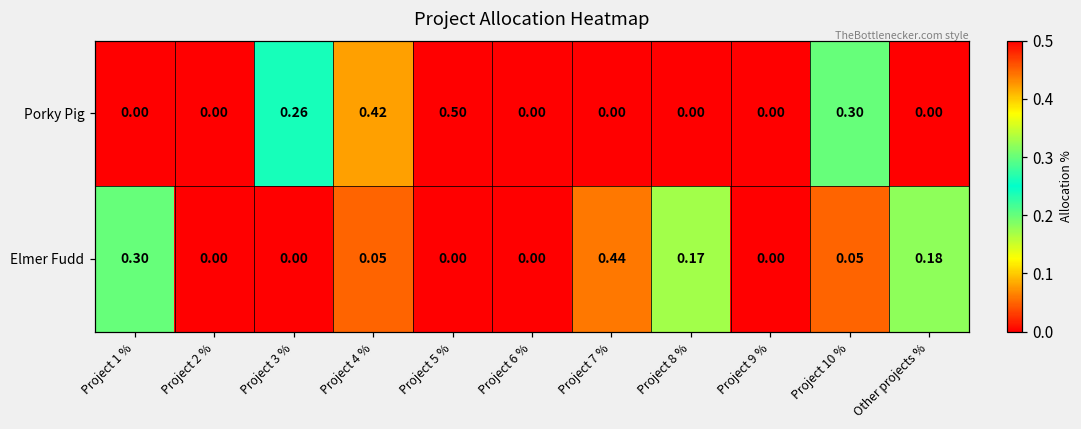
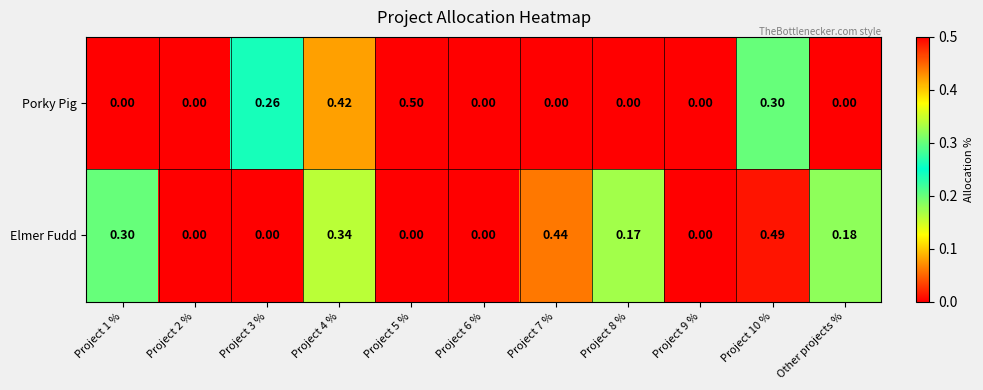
Elmer Fudd, Project 4 %: 0.05 -> 0.34
Elmer Fudd, Project 10 %: 0.05 -> 0.49
